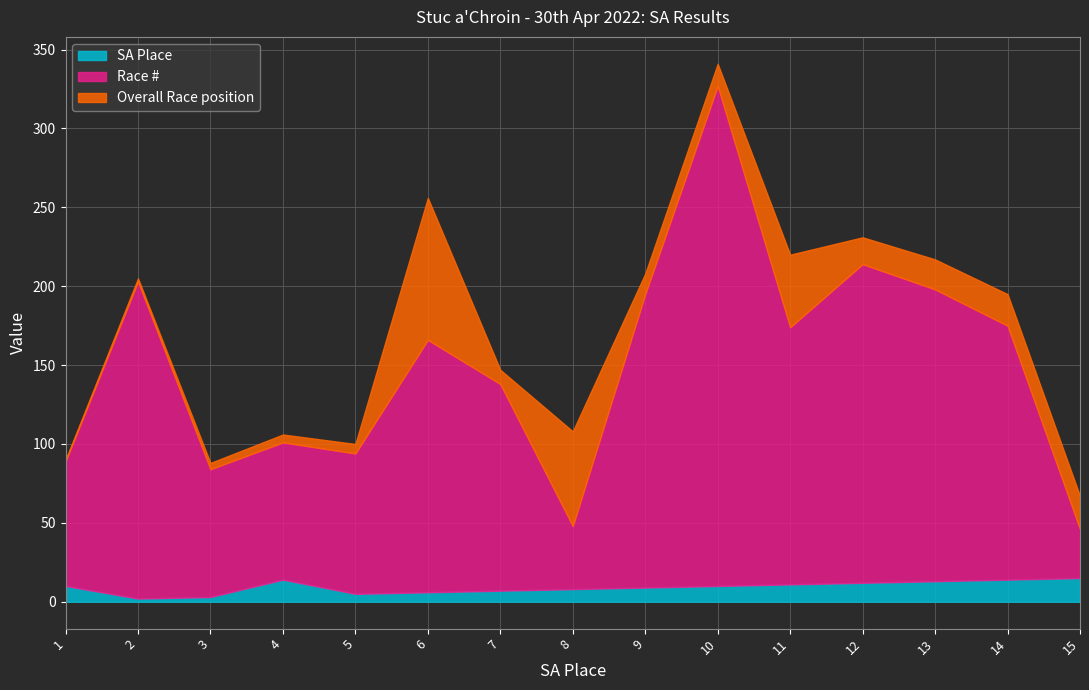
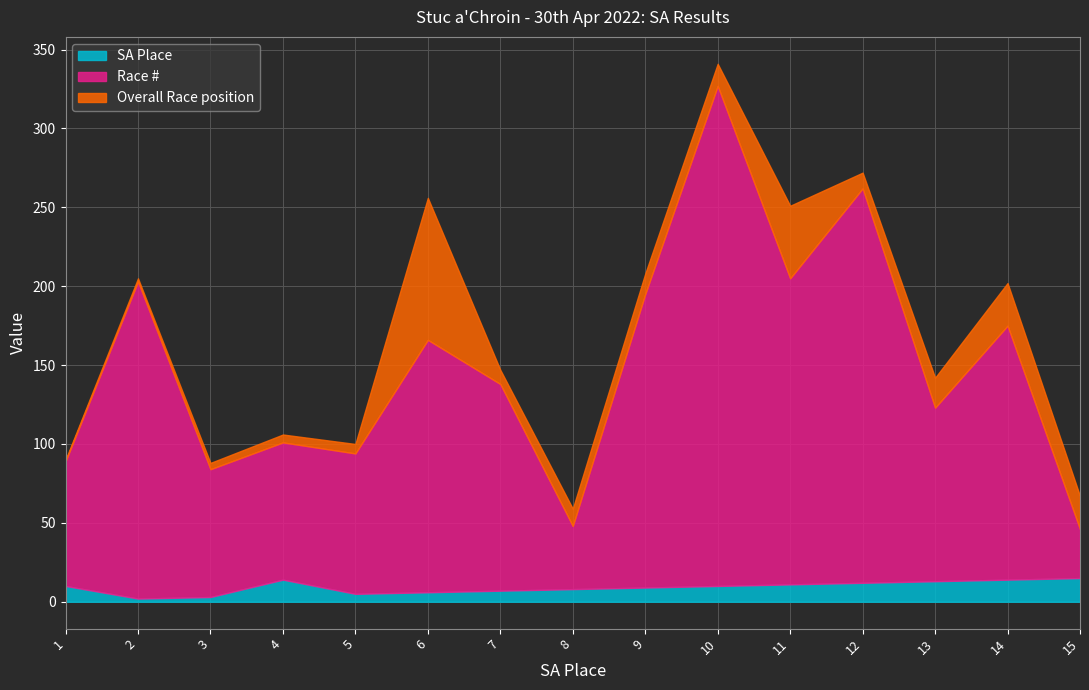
Overall Race position, 8: 60 -> 11
Race #, 11: 163 -> 194
Race #, 12: 202 -> 250
Overall Race position, 12: 17 -> 10
Race #, 13: 185 -> 110
Overall Race position, 14: 20 -> 27
